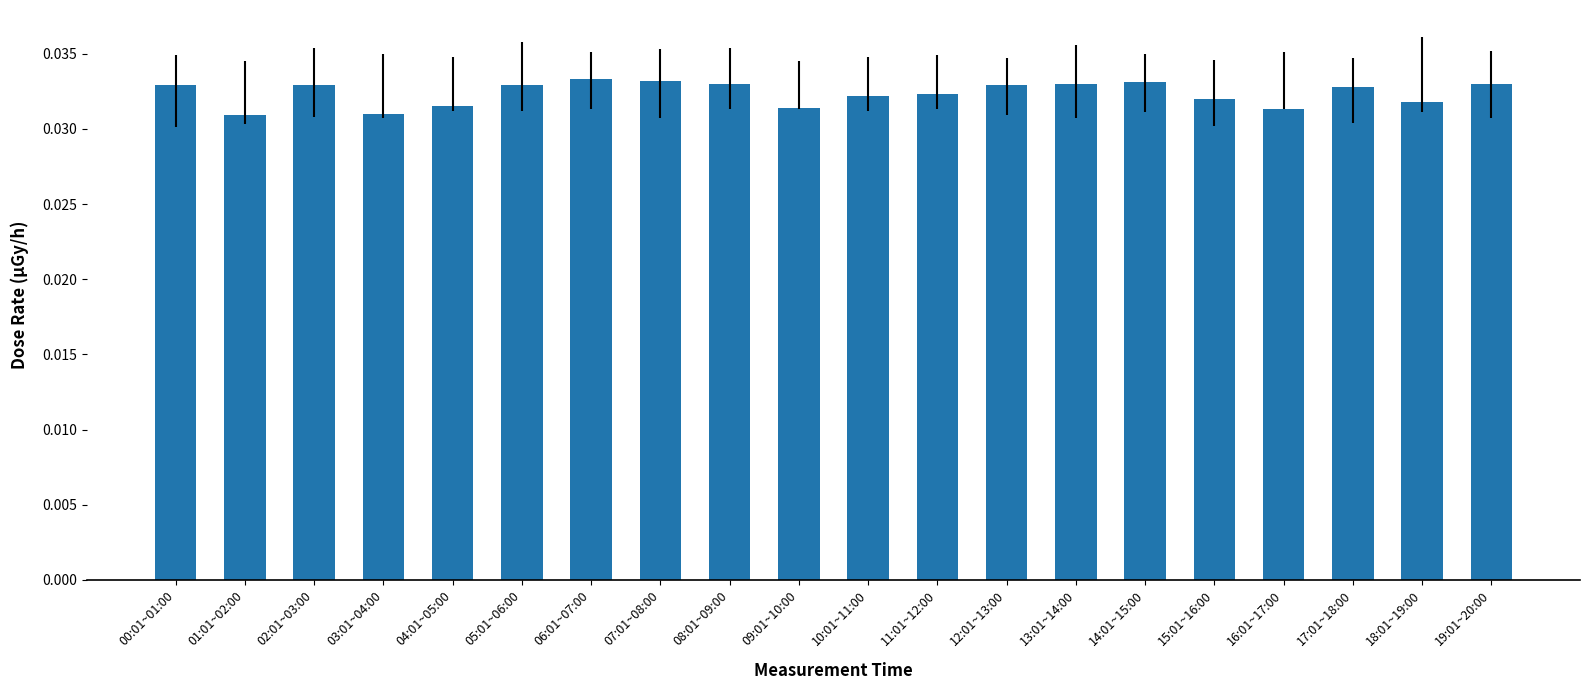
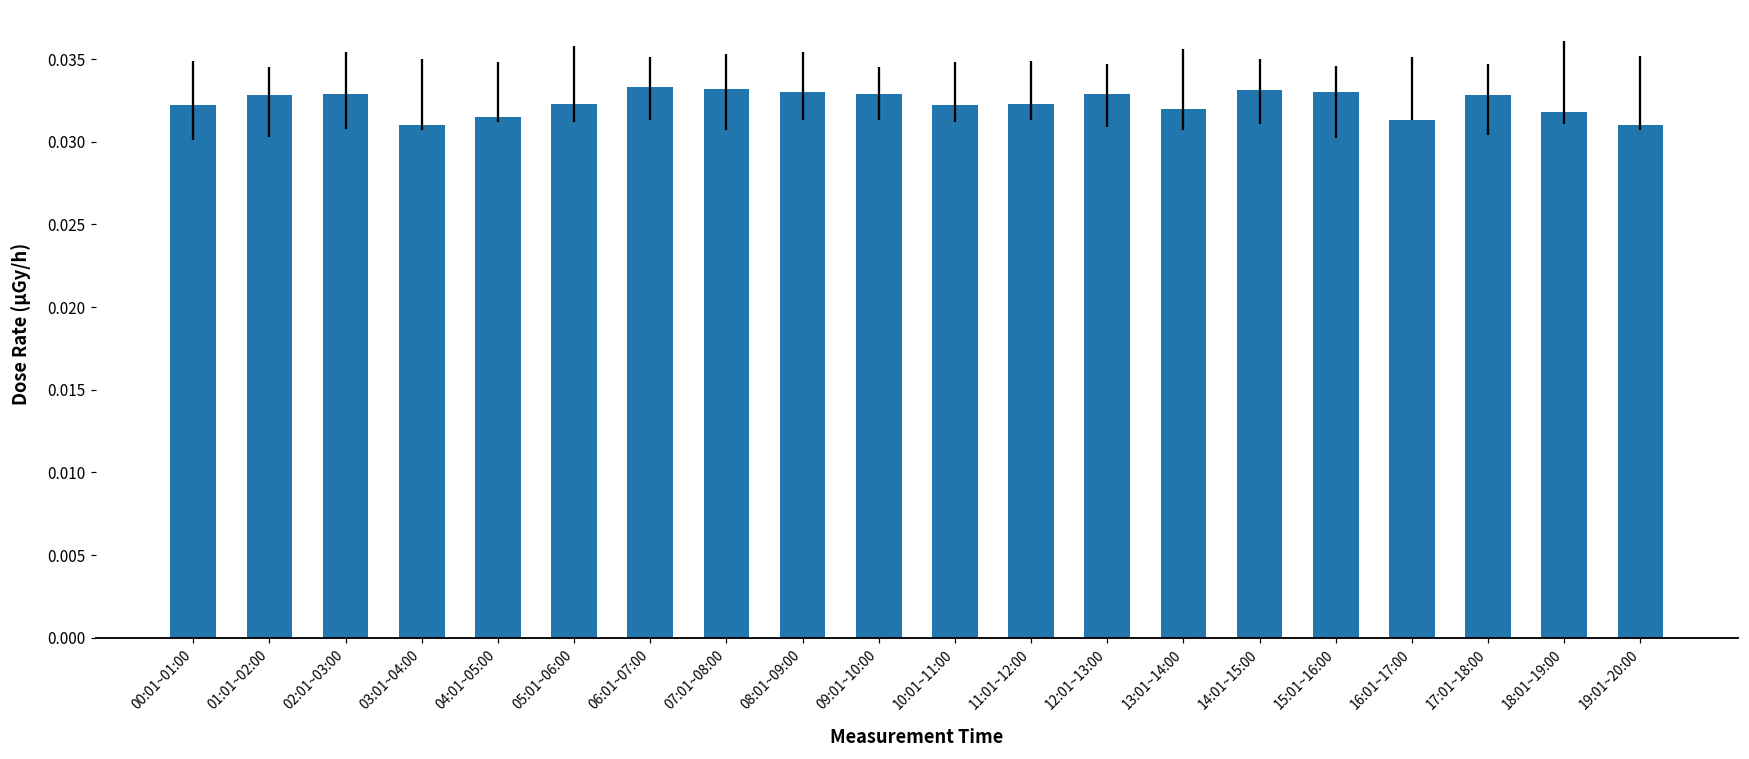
00:01~01:00: 0.0329 -> 0.0322
01:01~02:00: 0.0309 -> 0.0328
05:01~06:00: 0.0329 -> 0.0323
09:01~10:00: 0.0314 -> 0.0329
13:01~14:00: 0.033 -> 0.032
15:01~16:00: 0.032 -> 0.033
19:01~20:00: 0.033 -> 0.031
